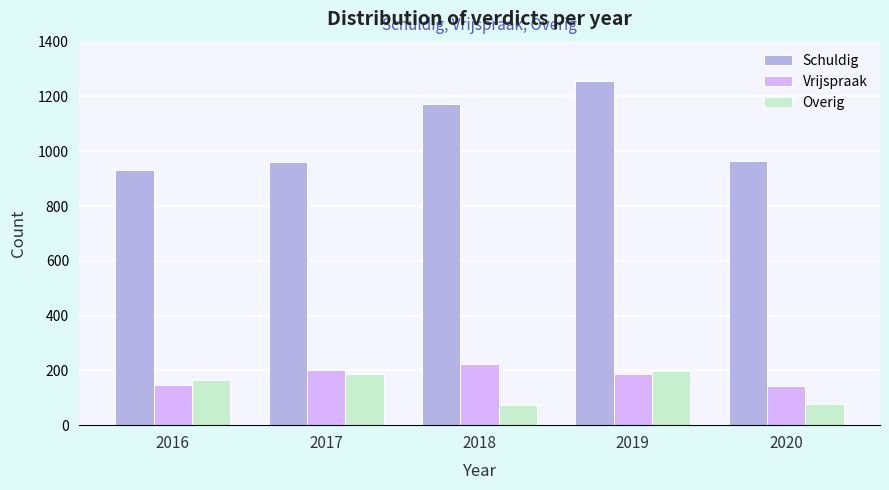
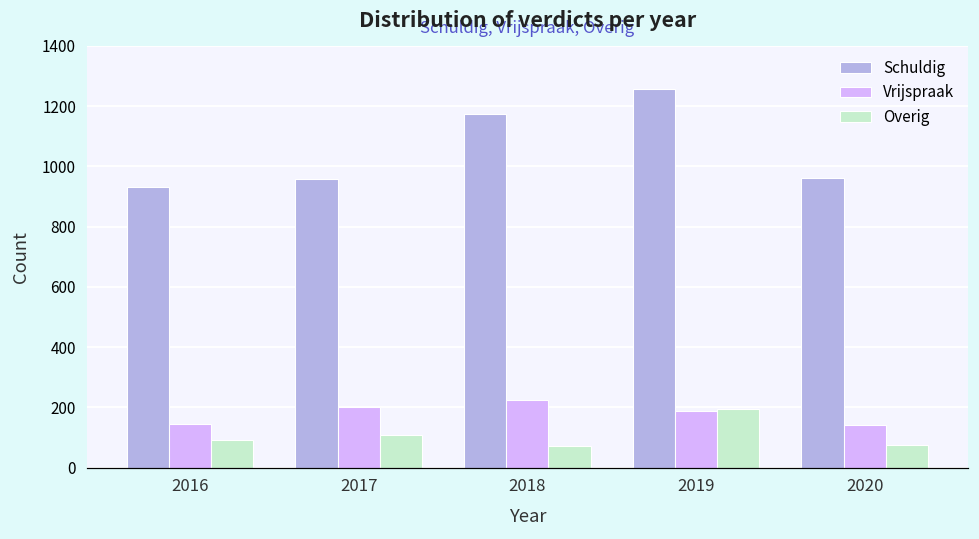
Overig, 2016: 160 -> 90
Overig, 2017: 190 -> 110
